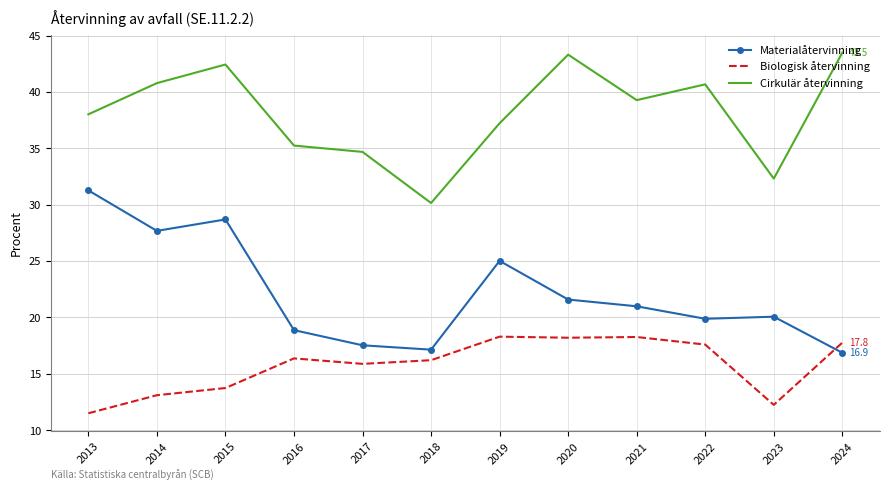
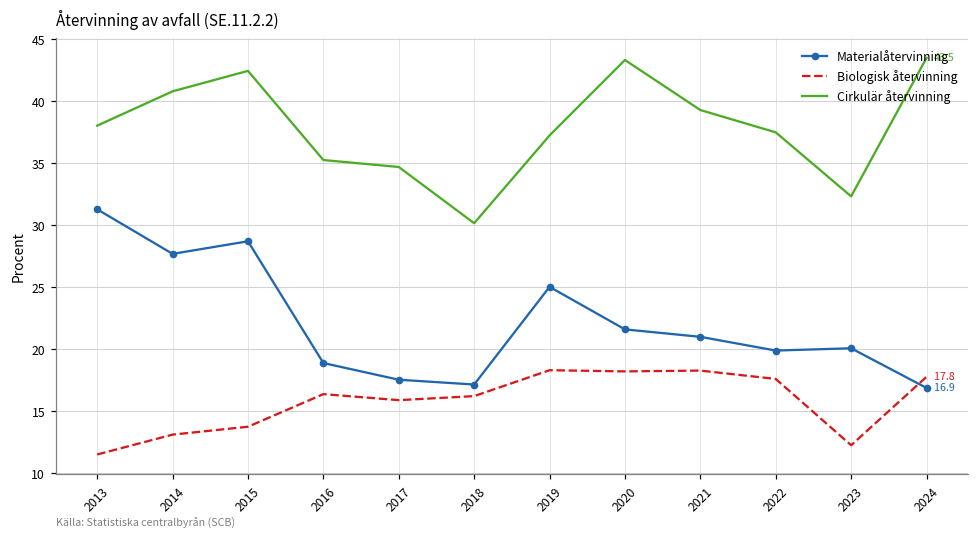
Cirkulär återvinning, 2022: 40.7 -> 37.5
